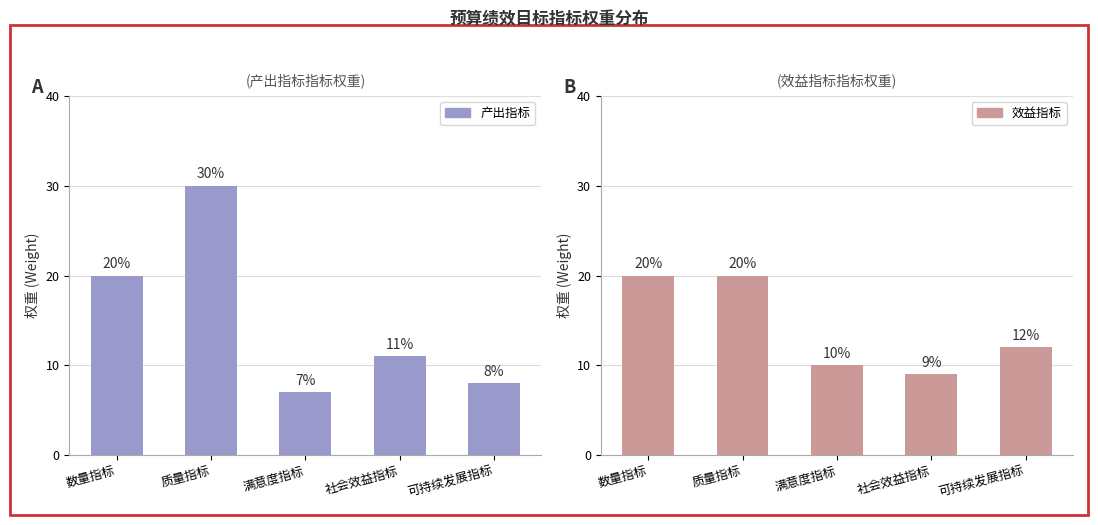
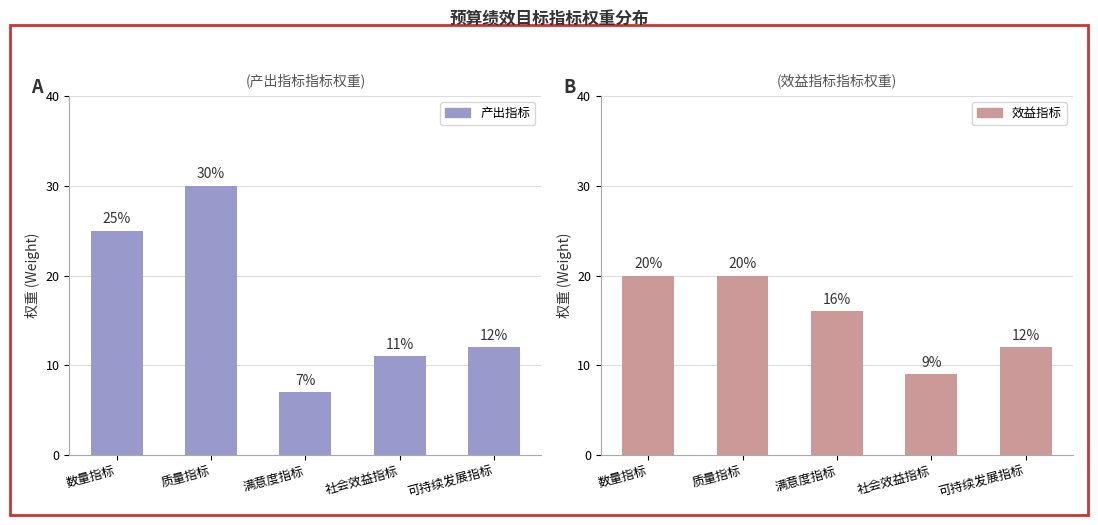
(产出指标指标权重), 数量指标: 20% -> 25%
(产出指标指标权重), 可持续发展指标: 8% -> 12%
(效益指标指标权重), 满意度指标: 10% -> 16%
